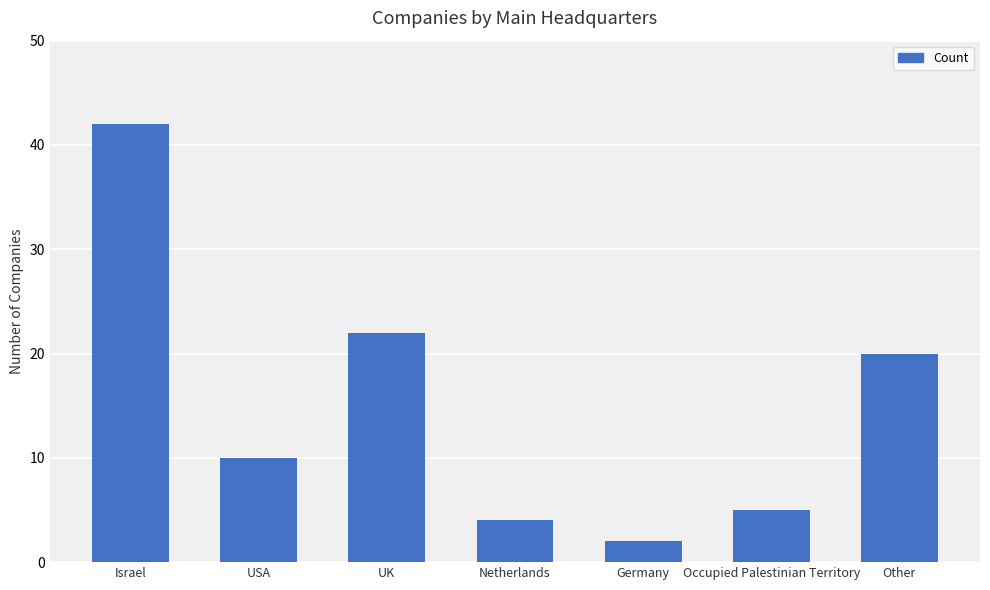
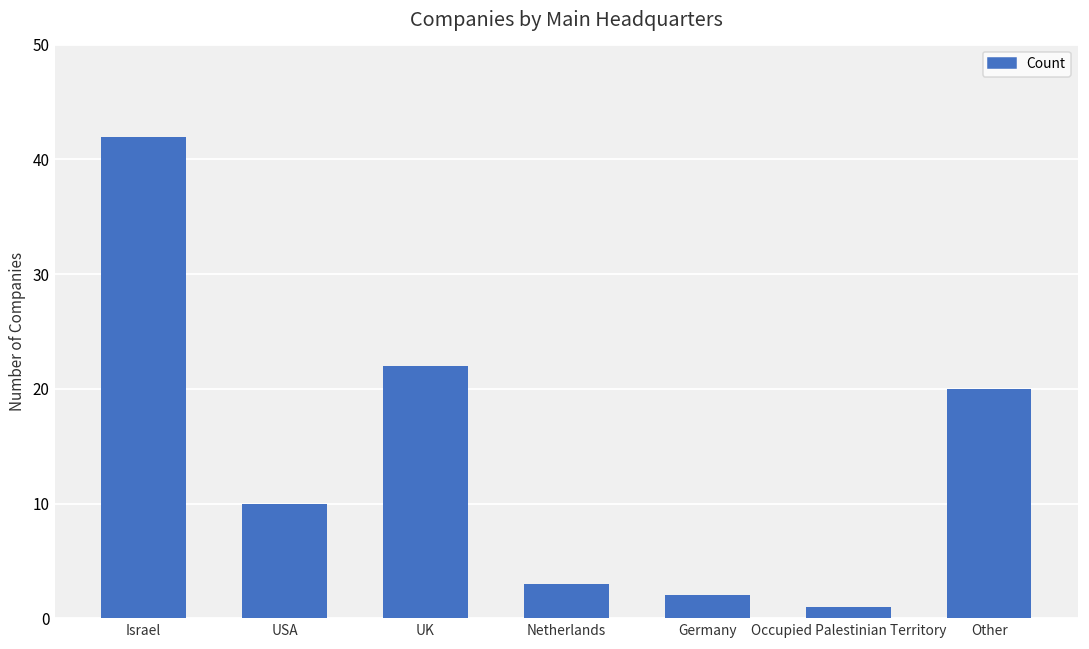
Netherlands: 4 -> 3
Occupied Palestinian Territory: 5 -> 1
